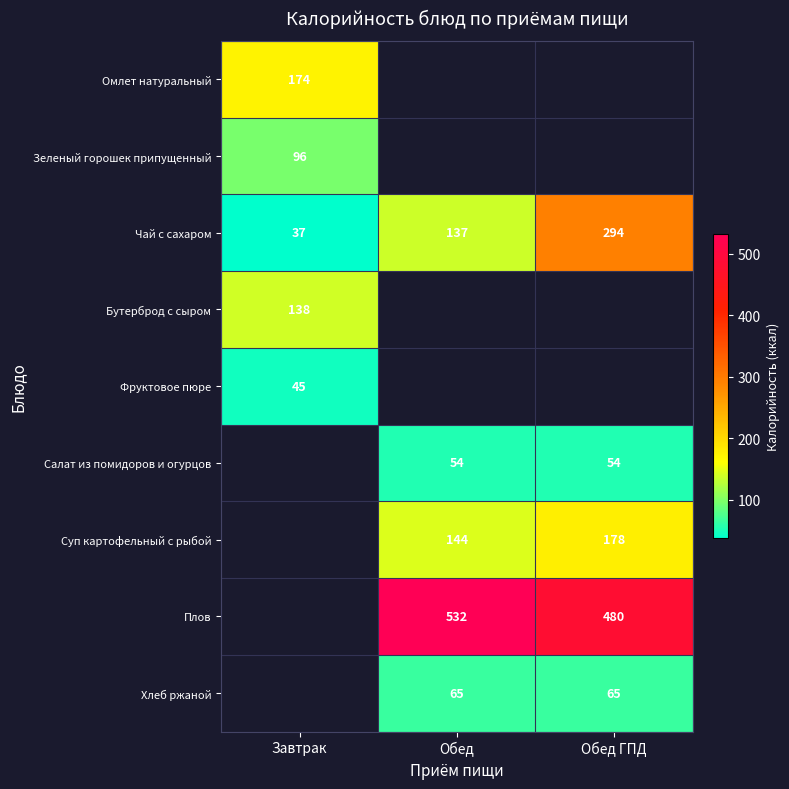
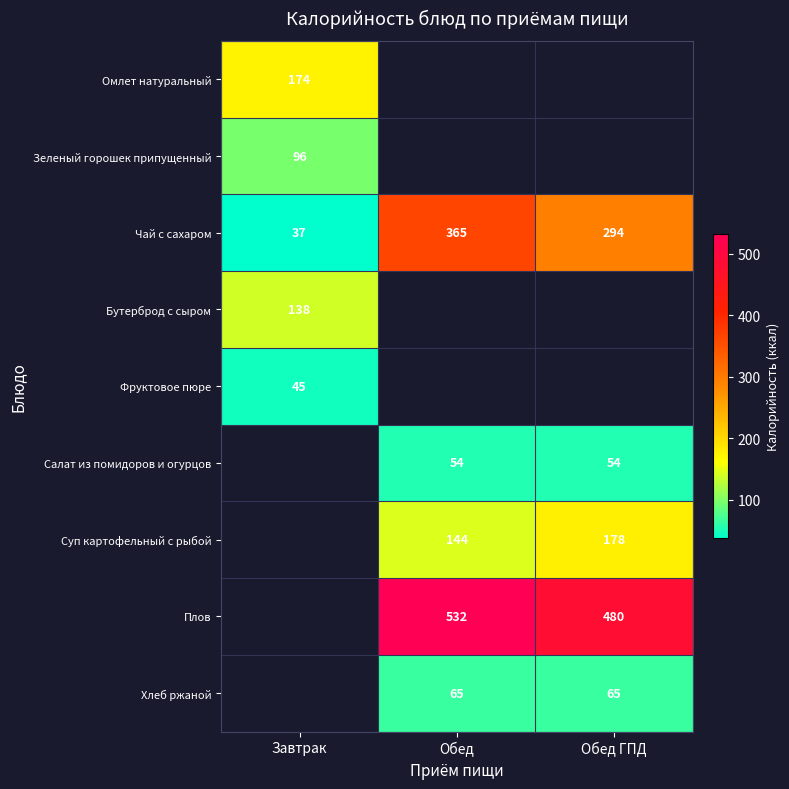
Чай с сахаром, Обед: 137 -> 365
